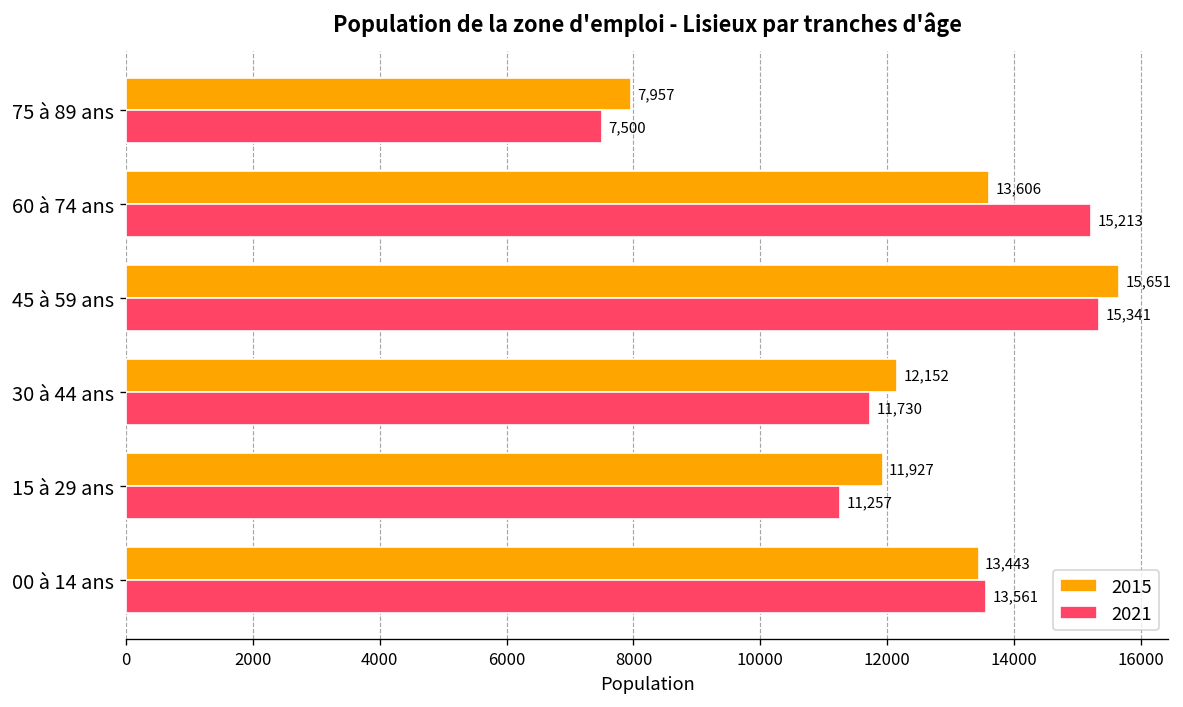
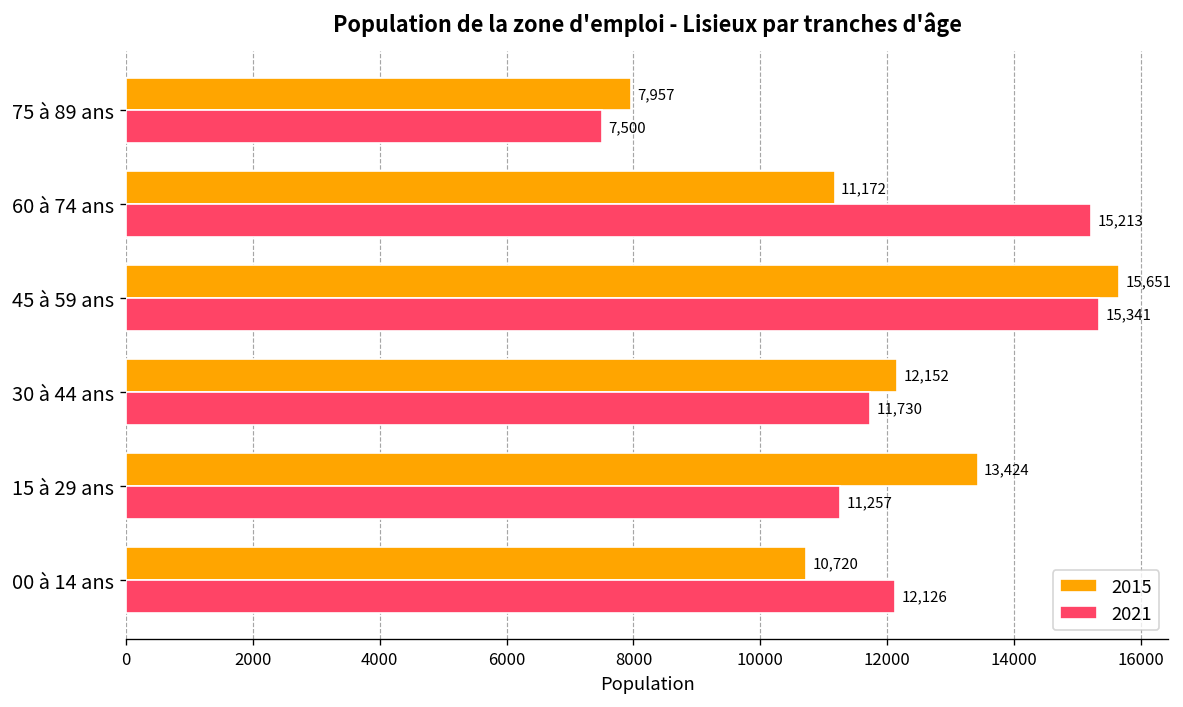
2015, 60 à 74 ans: 13,606 -> 11,172
2015, 15 à 29 ans: 11,927 -> 13,424
2015, 00 à 14 ans: 13,443 -> 10,720
2021, 00 à 14 ans: 13,561 -> 12,126
